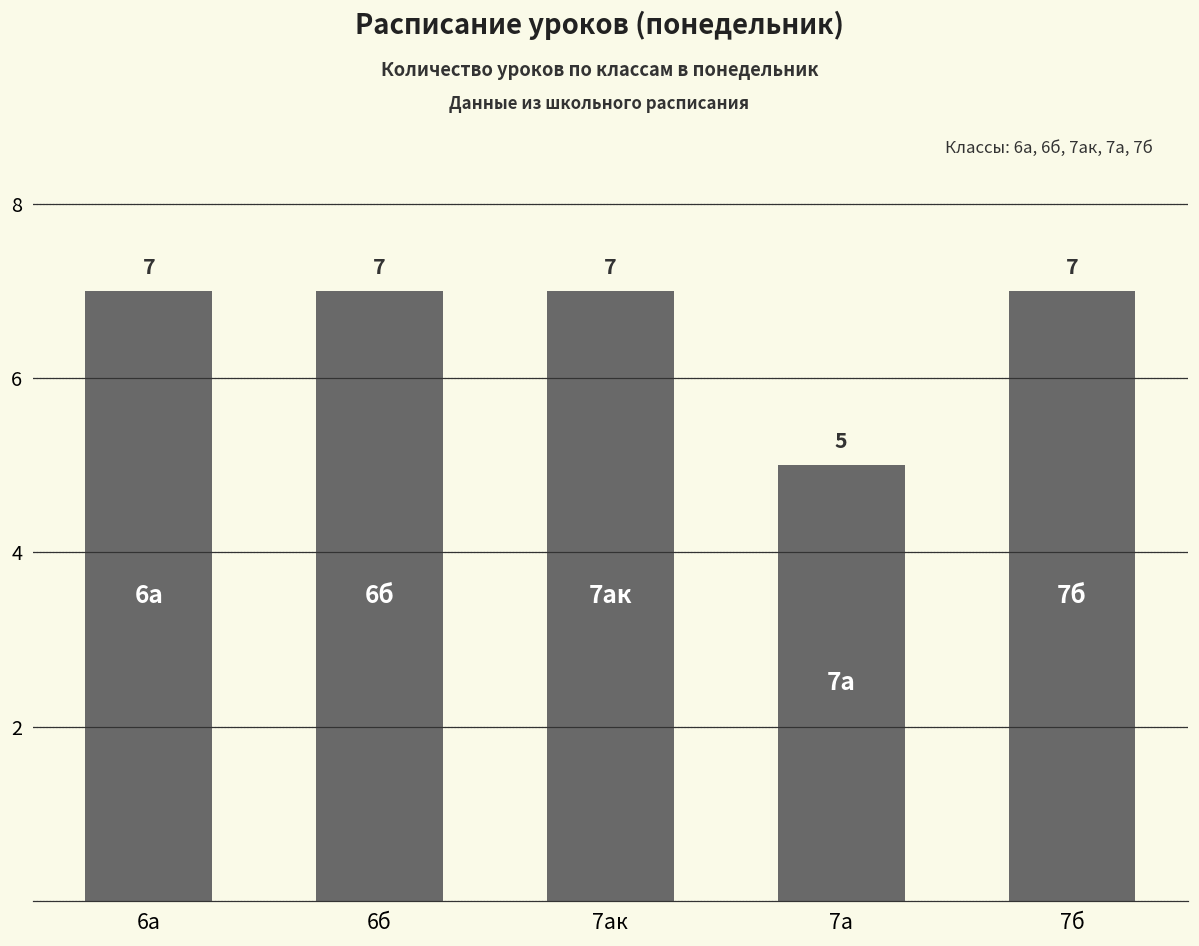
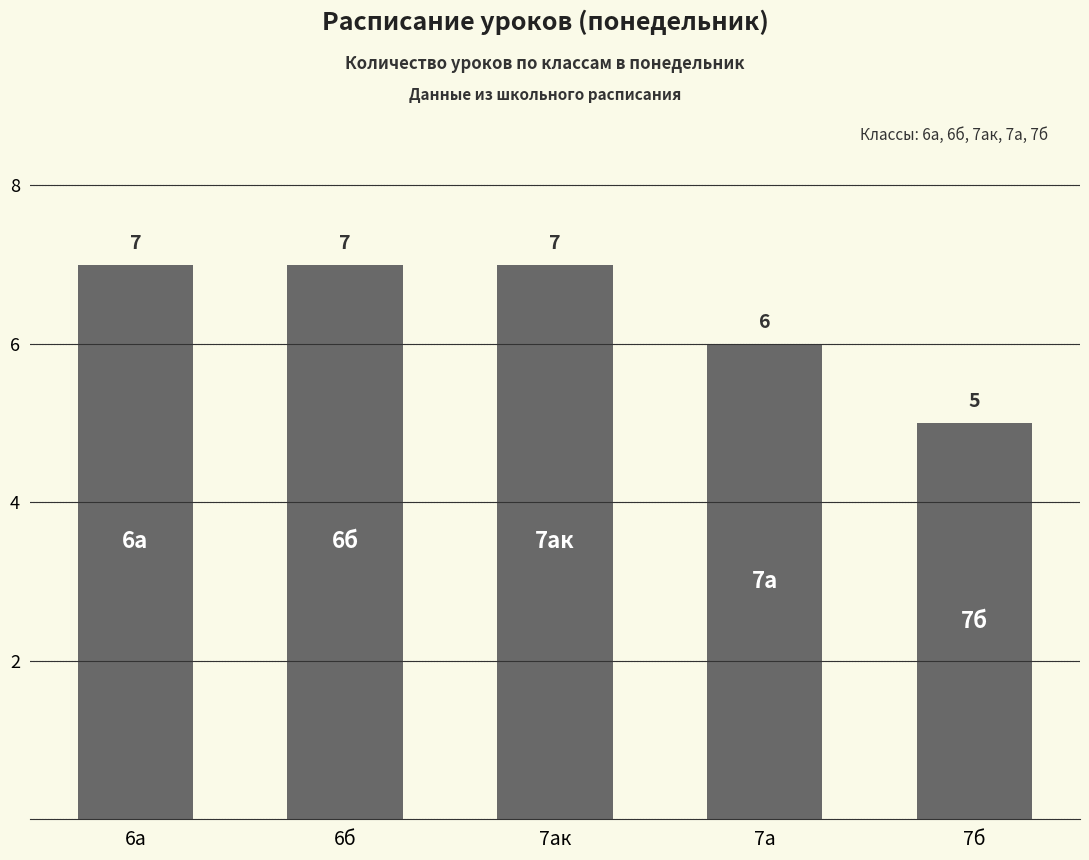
7а: 5 -> 6
7б: 7 -> 5
